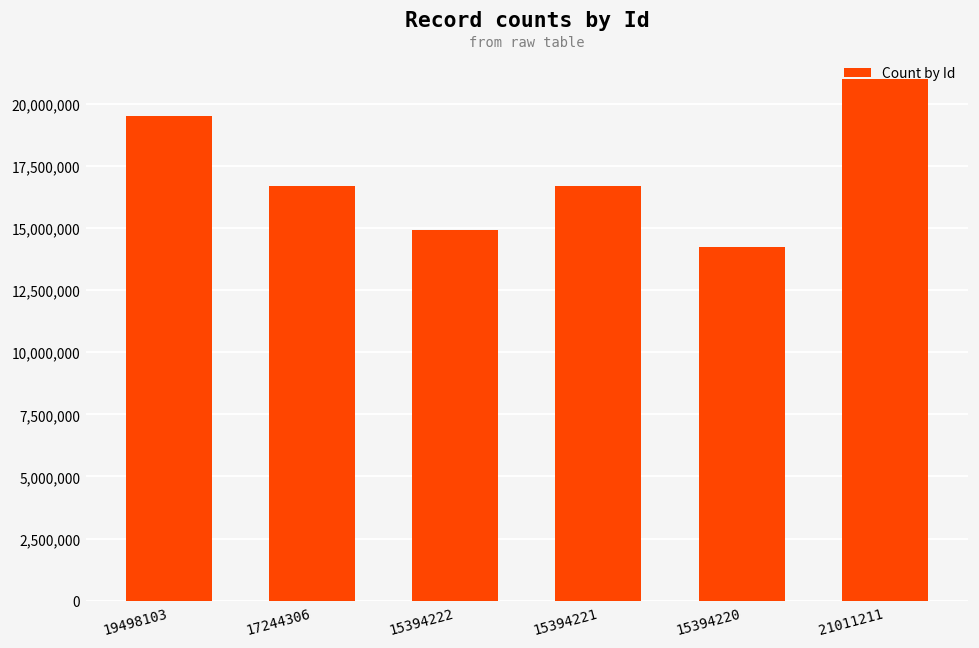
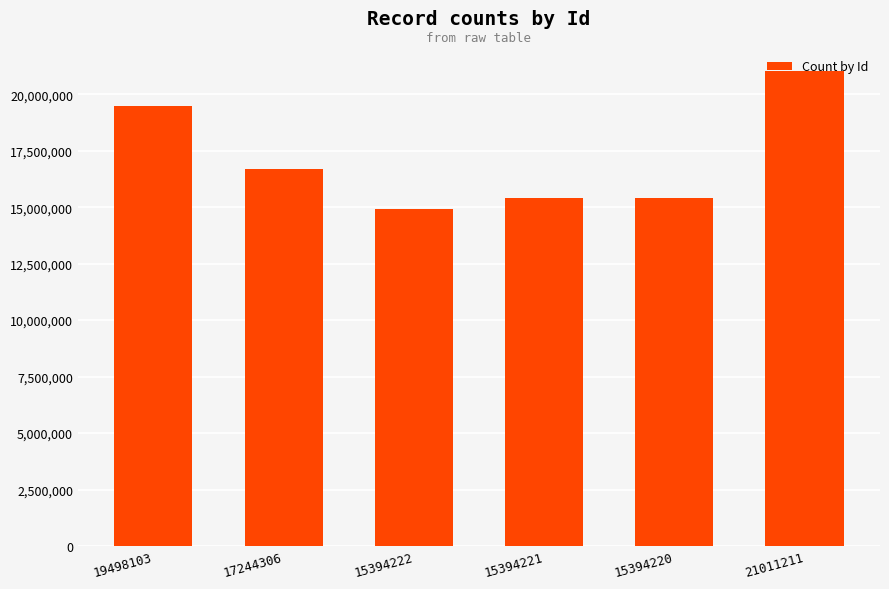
15394221: 16,700,000 -> 15,400,000
15394220: 14,200,000 -> 15,400,000
